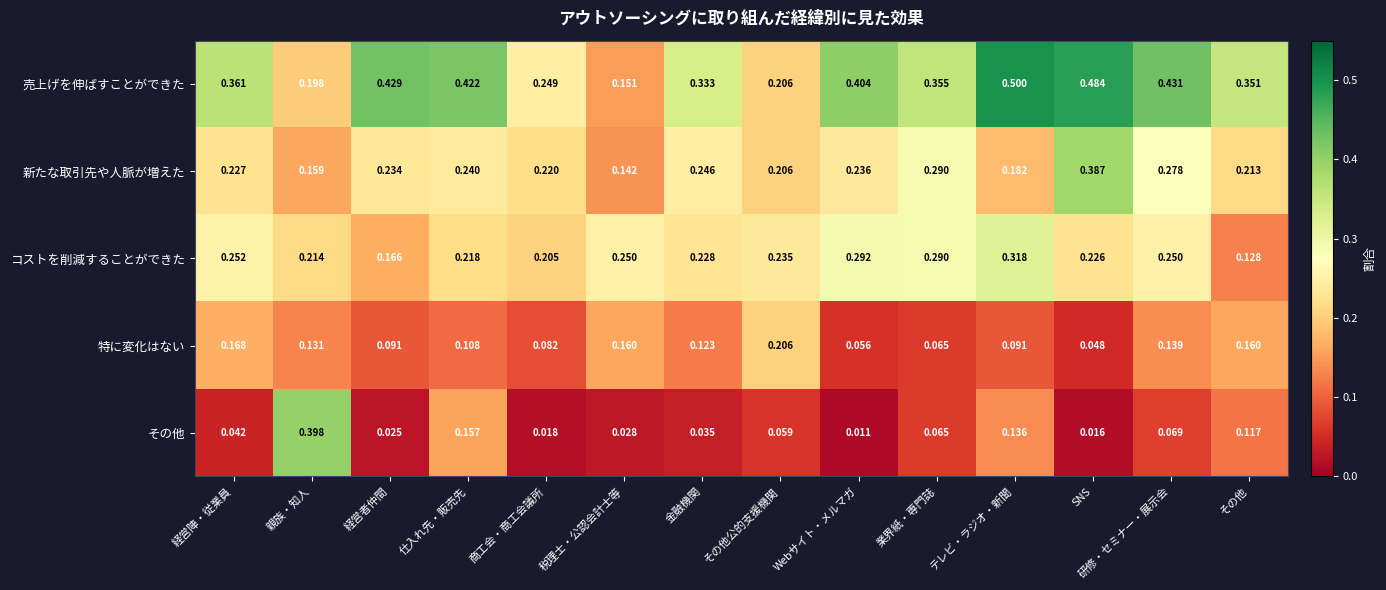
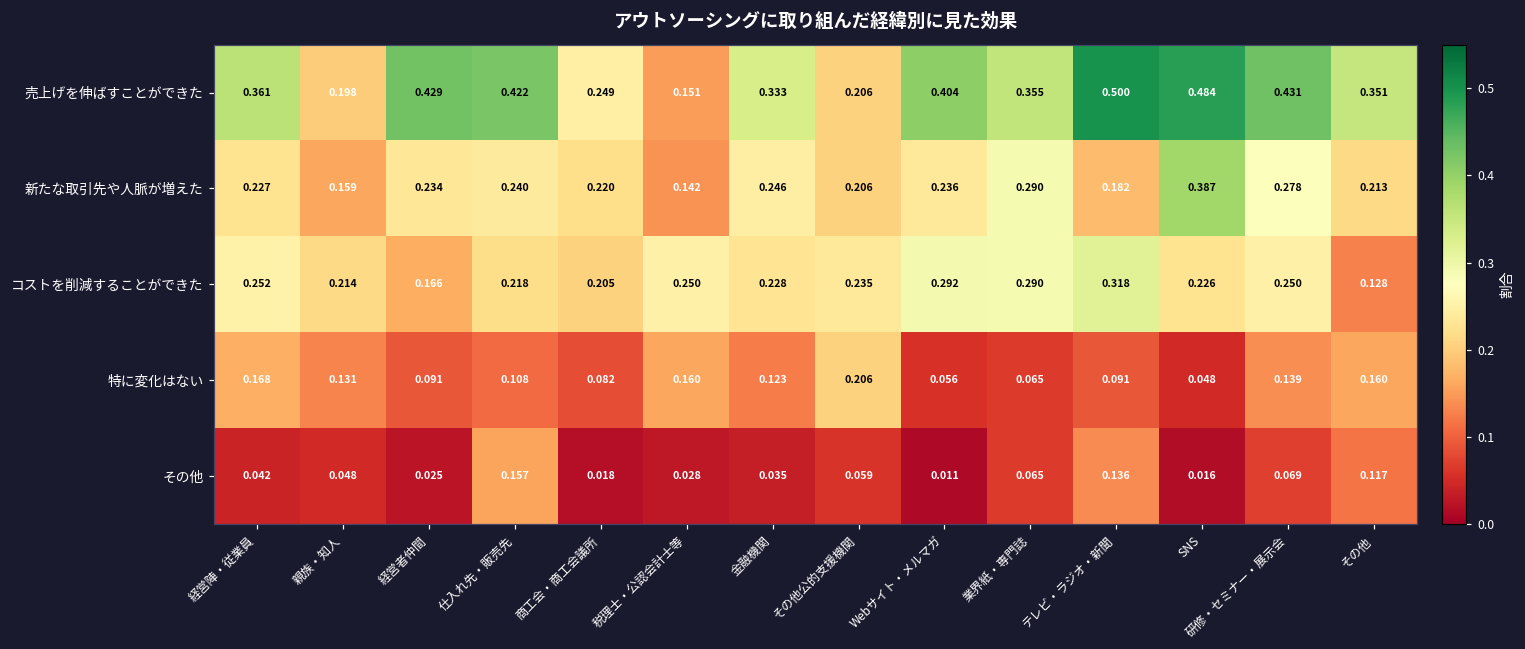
その他, 親族・知人: 0.398 -> 0.048
